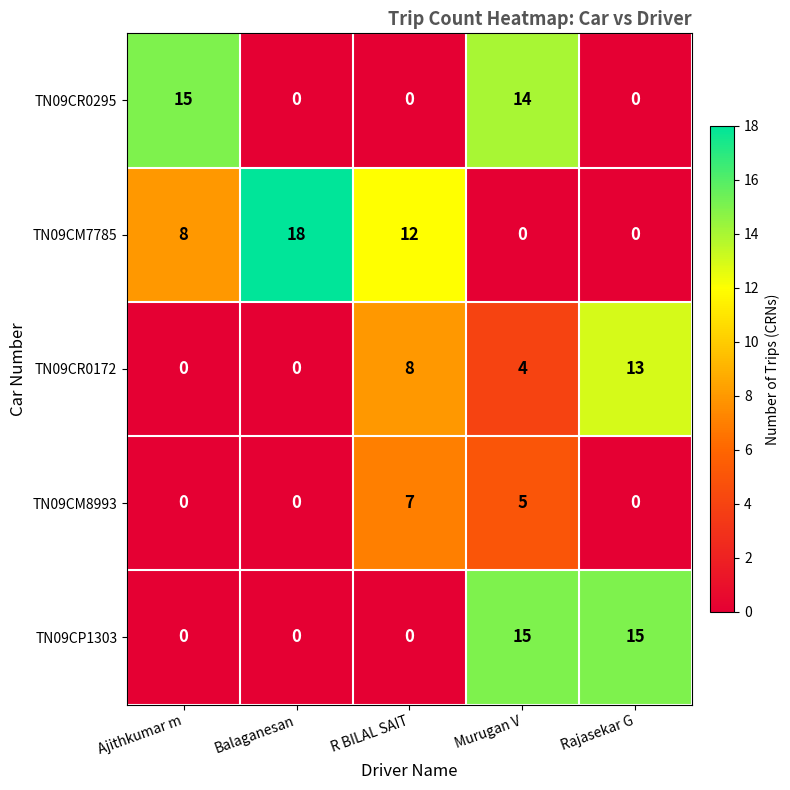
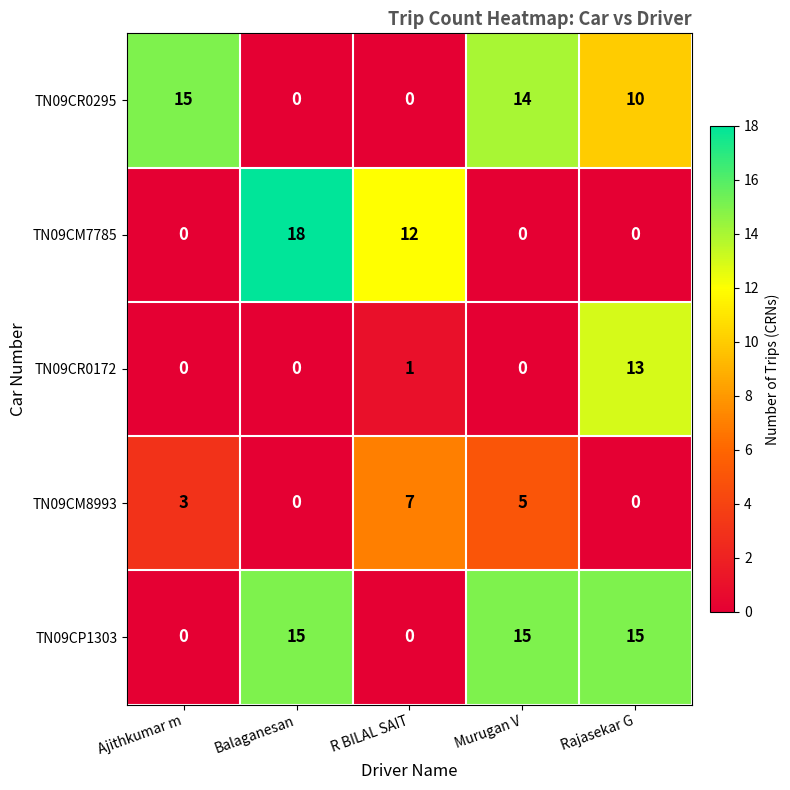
TN09CR0295, Rajasekar G: 0 -> 10
TN09CM7785, Ajithkumar m: 8 -> 0
TN09CR0172, R BILAL SAIT: 8 -> 1
TN09CR0172, Murugan V: 4 -> 0
TN09CM8993, Ajithkumar m: 0 -> 3
TN09CP1303, Balaganesan: 0 -> 15
